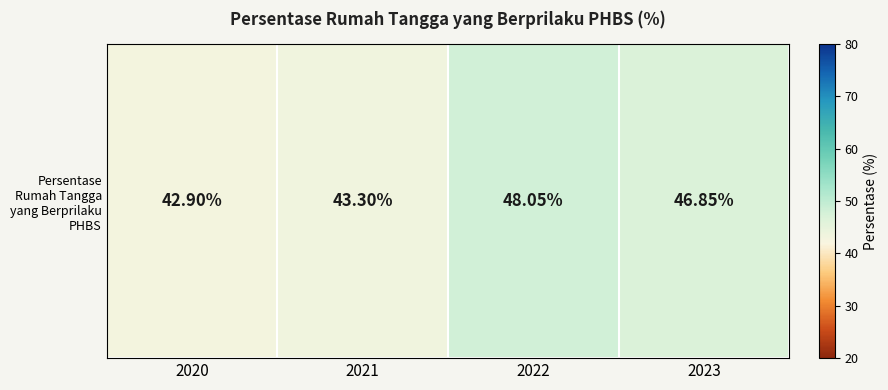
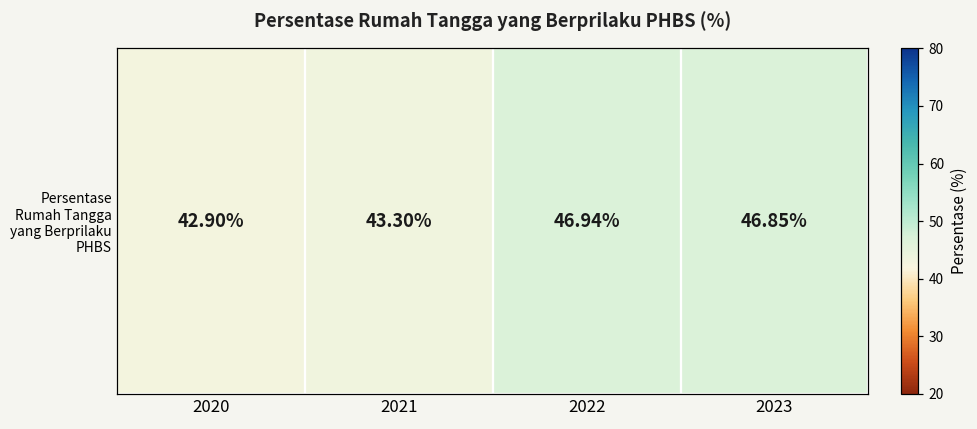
Persentase Rumah Tangga yang Berprilaku PHBS, 2022: 48.05% -> 46.94%
